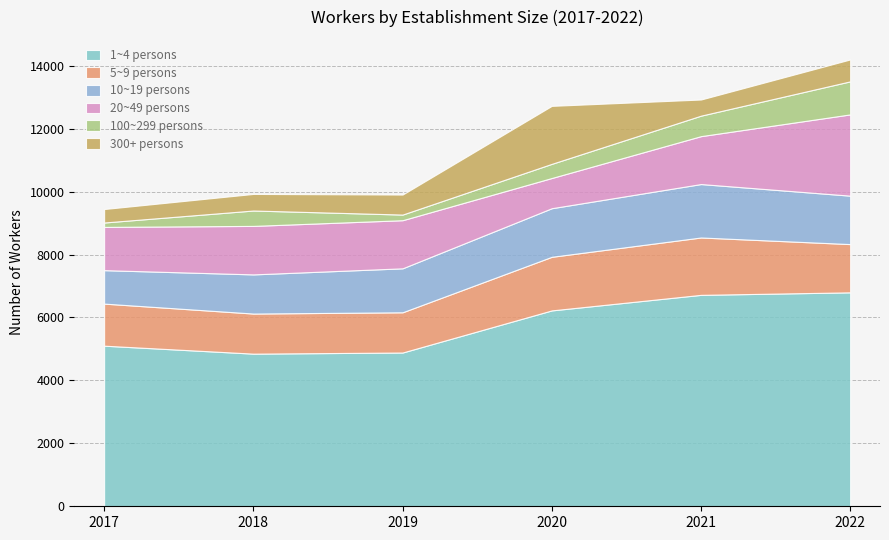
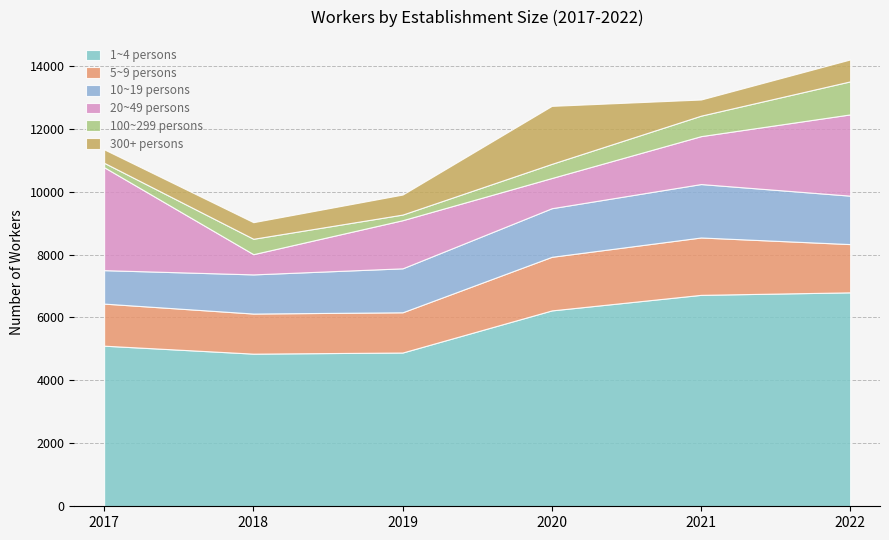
20~49 persons, 2017: 1400 -> 3300
20~49 persons, 2018: 1500 -> 600
